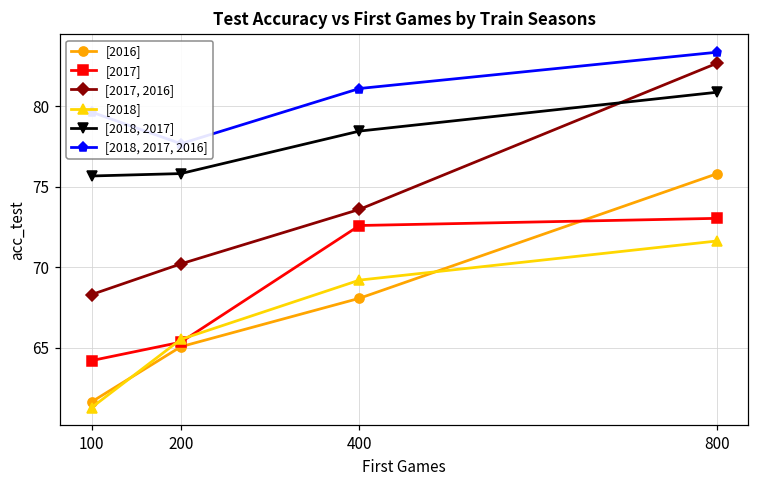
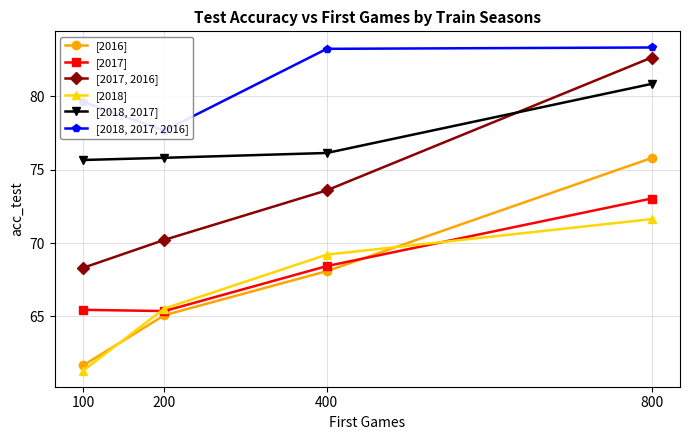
[2017], 100: 64.2 -> 65.4
[2017], 400: 72.6 -> 68.4
[2018, 2017], 400: 78.4 -> 76.1
[2018, 2017, 2016], 400: 81.1 -> 83.2
